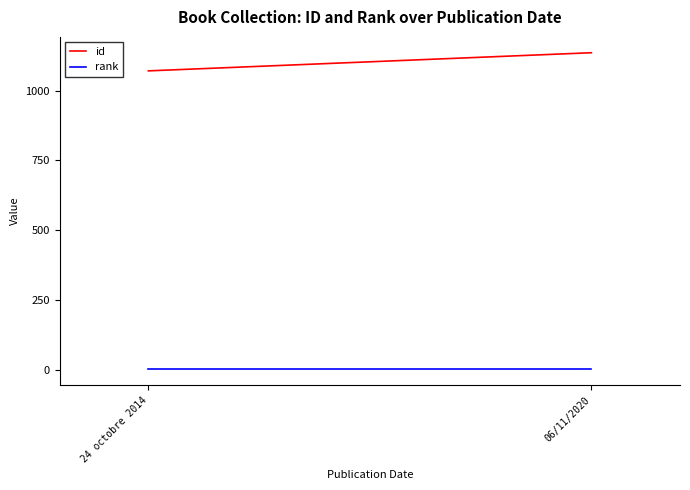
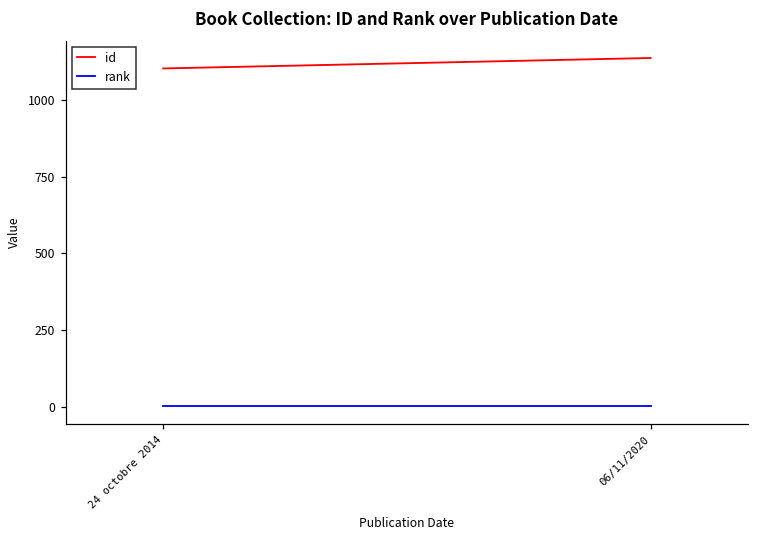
id, 24 octobre 2014: 1070 -> 1100
